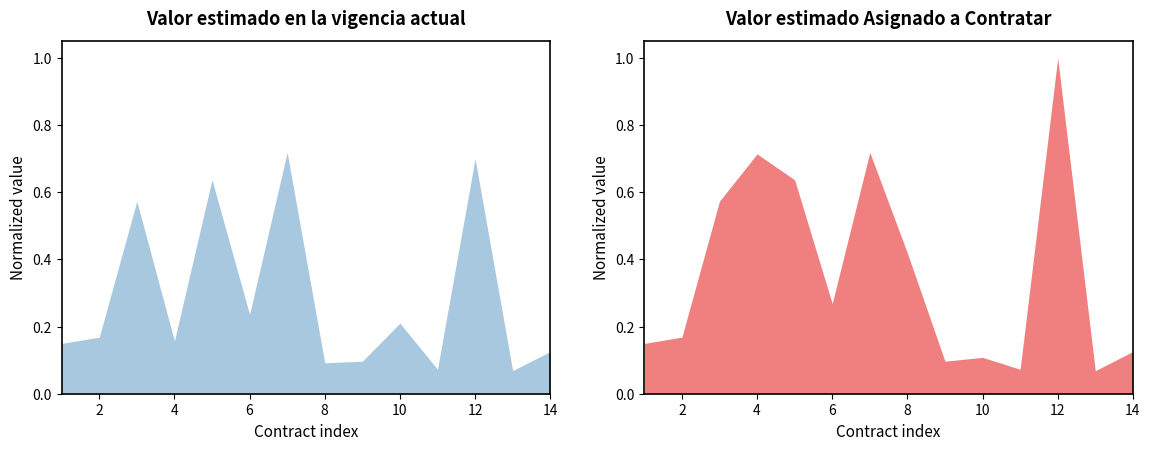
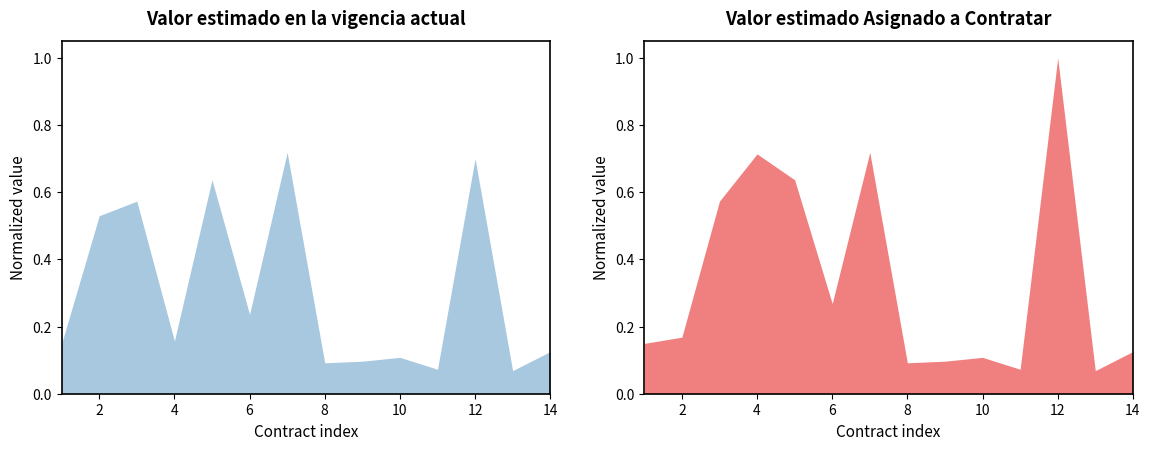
Valor estimado en la vigencia actual, 2: 0.17 -> 0.53
Valor estimado en la vigencia actual, 10: 0.21 -> 0.11
Valor estimado Asignado a Contratar, 8: 0.42 -> 0.09
